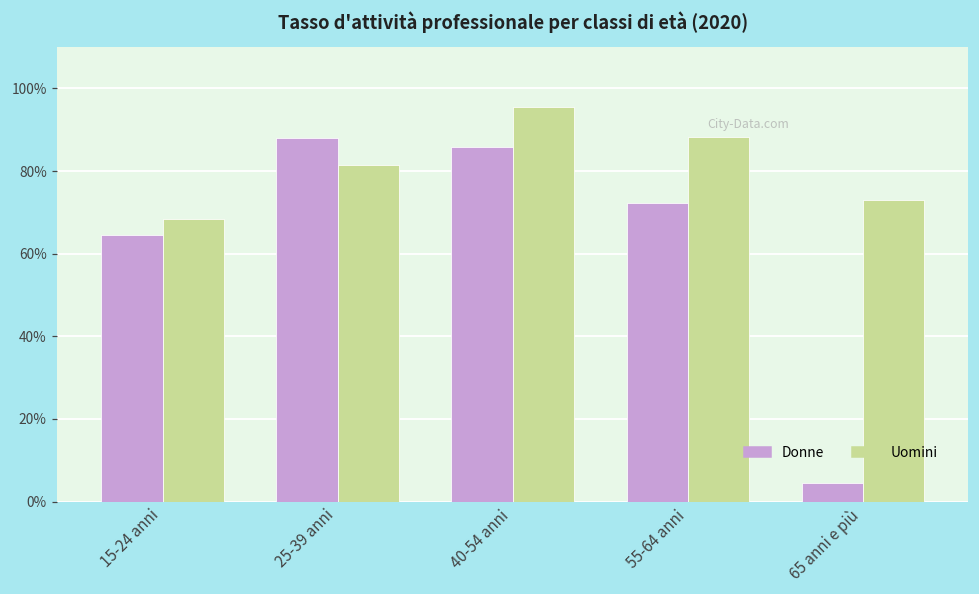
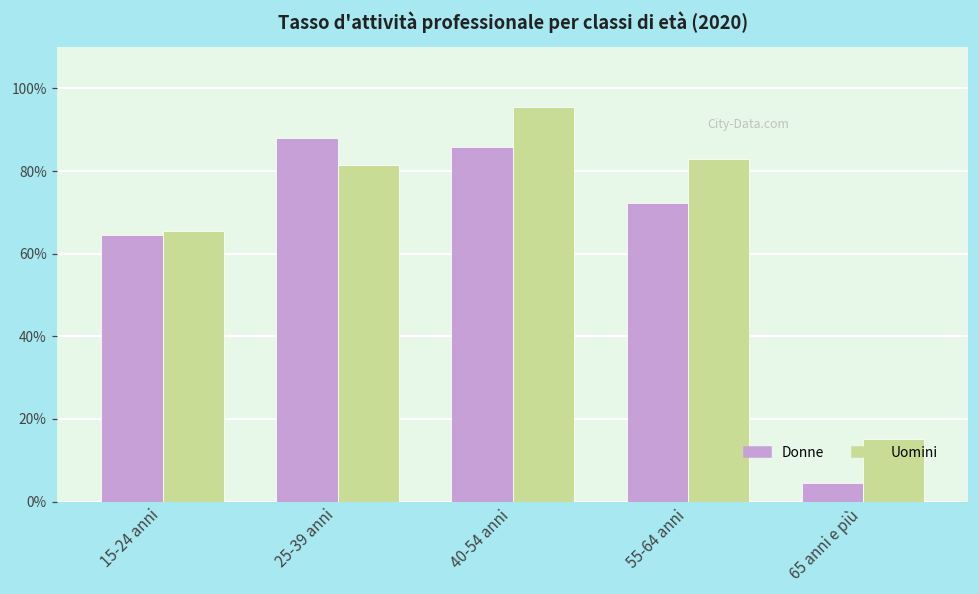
Uomini, 15-24 anni: 68% -> 65%
Uomini, 55-64 anni: 88% -> 83%
Uomini, 65 anni e più: 73% -> 15%
